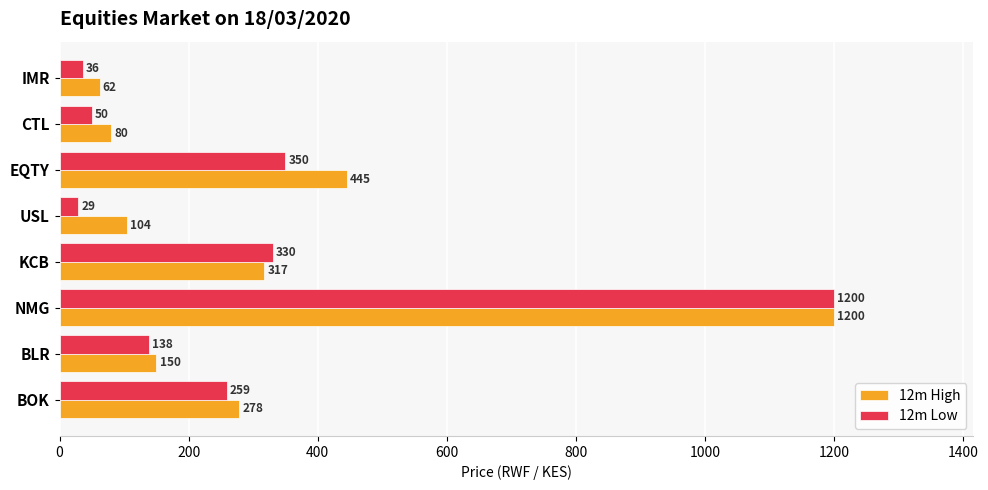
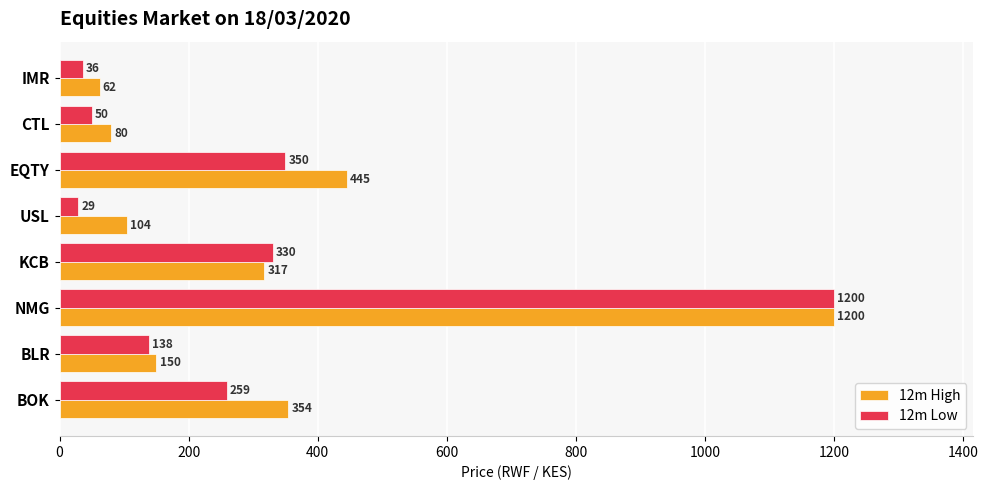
12m High, BOK: 278 -> 354
